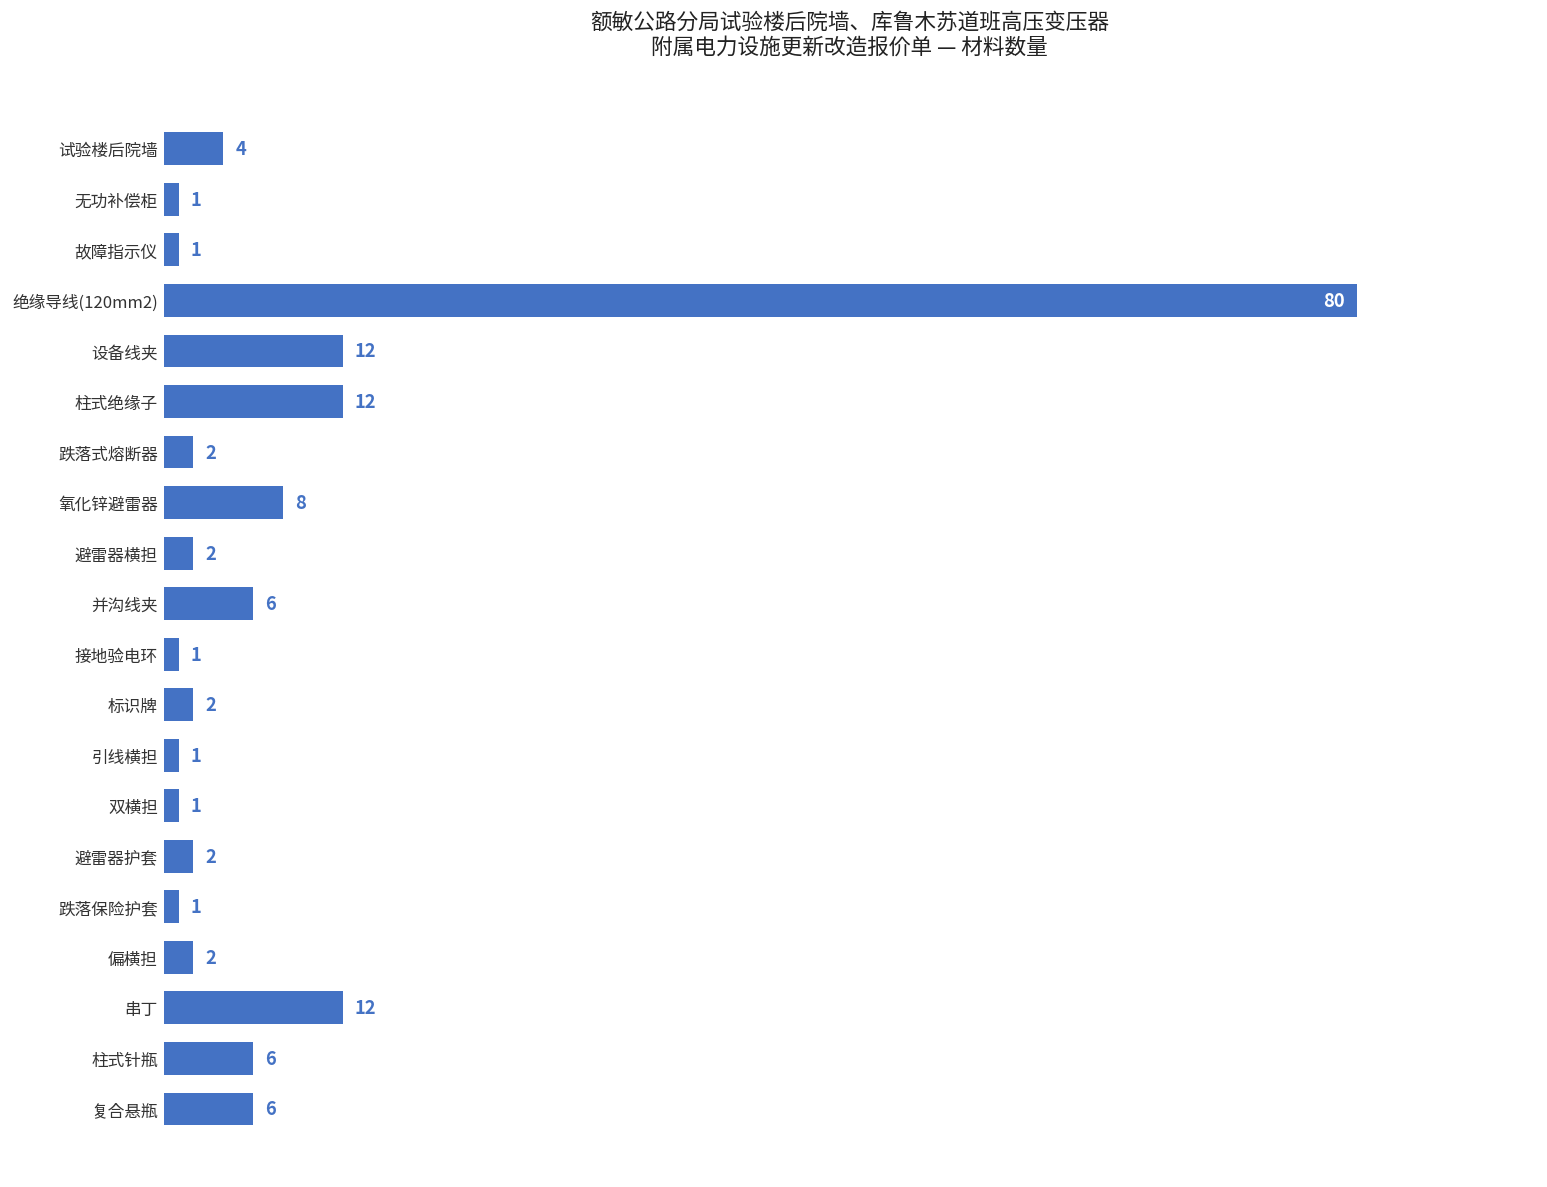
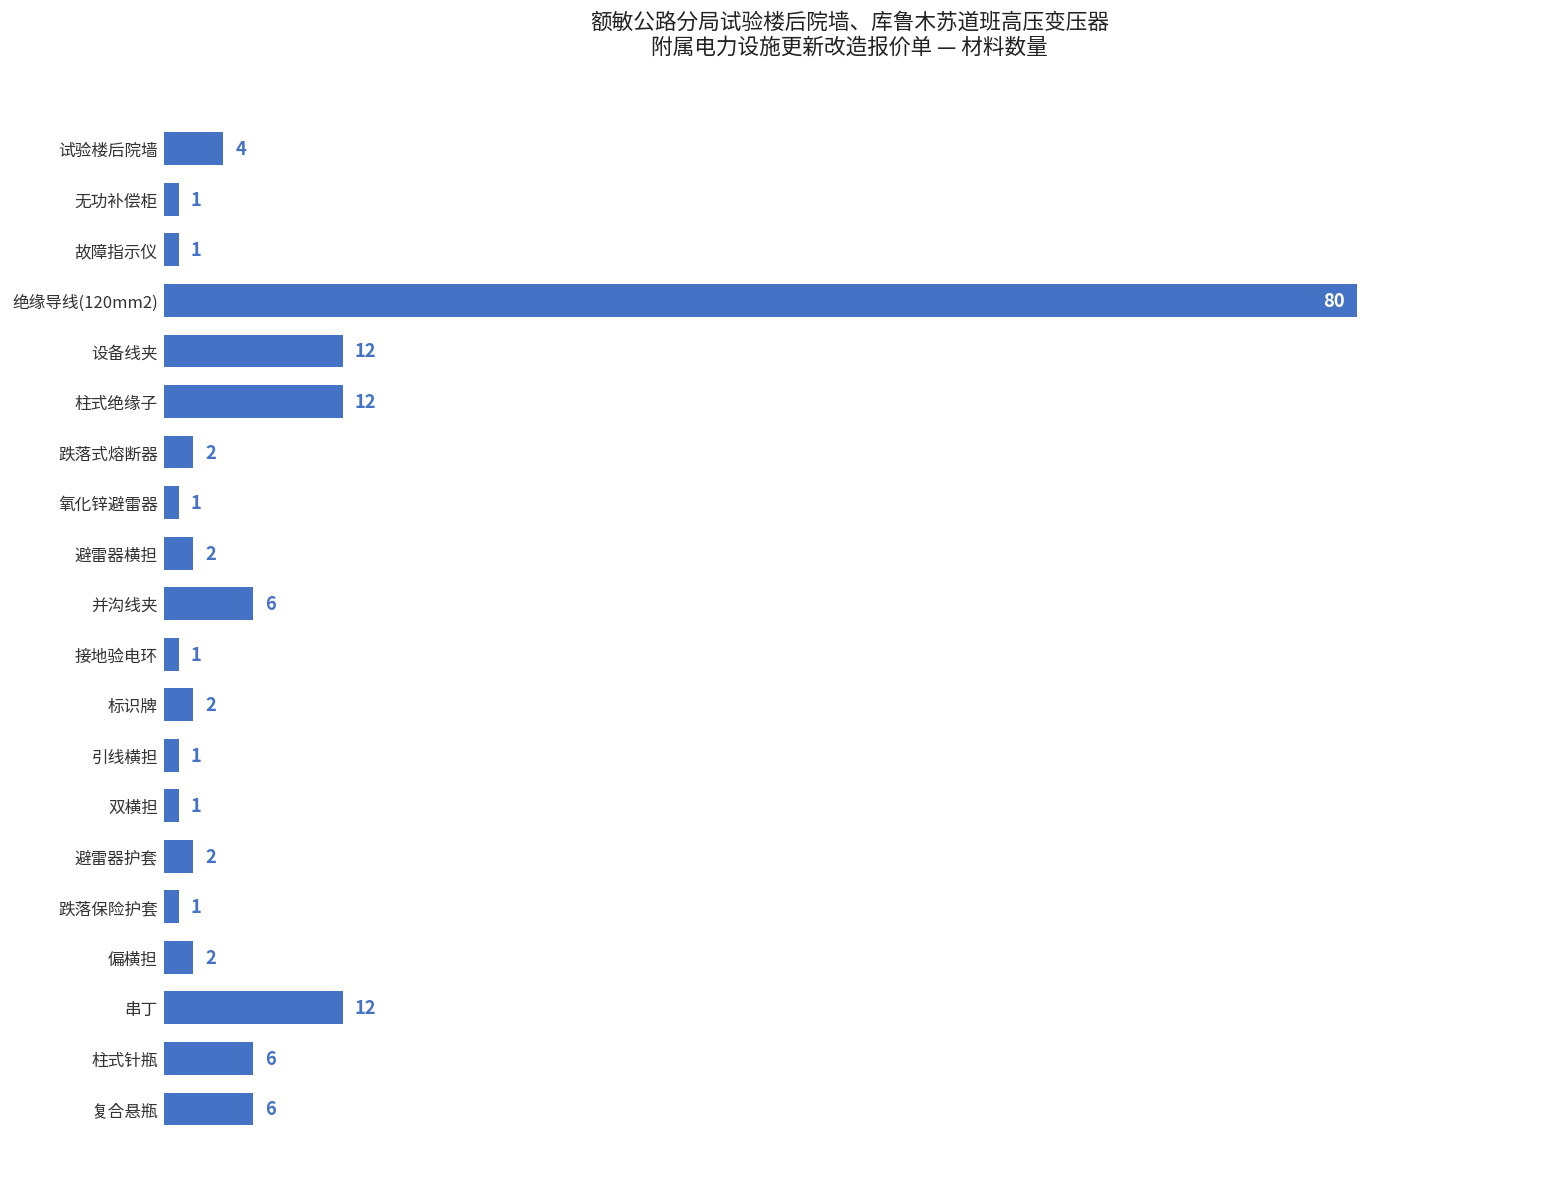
氧化锌避雷器: 8 -> 1
